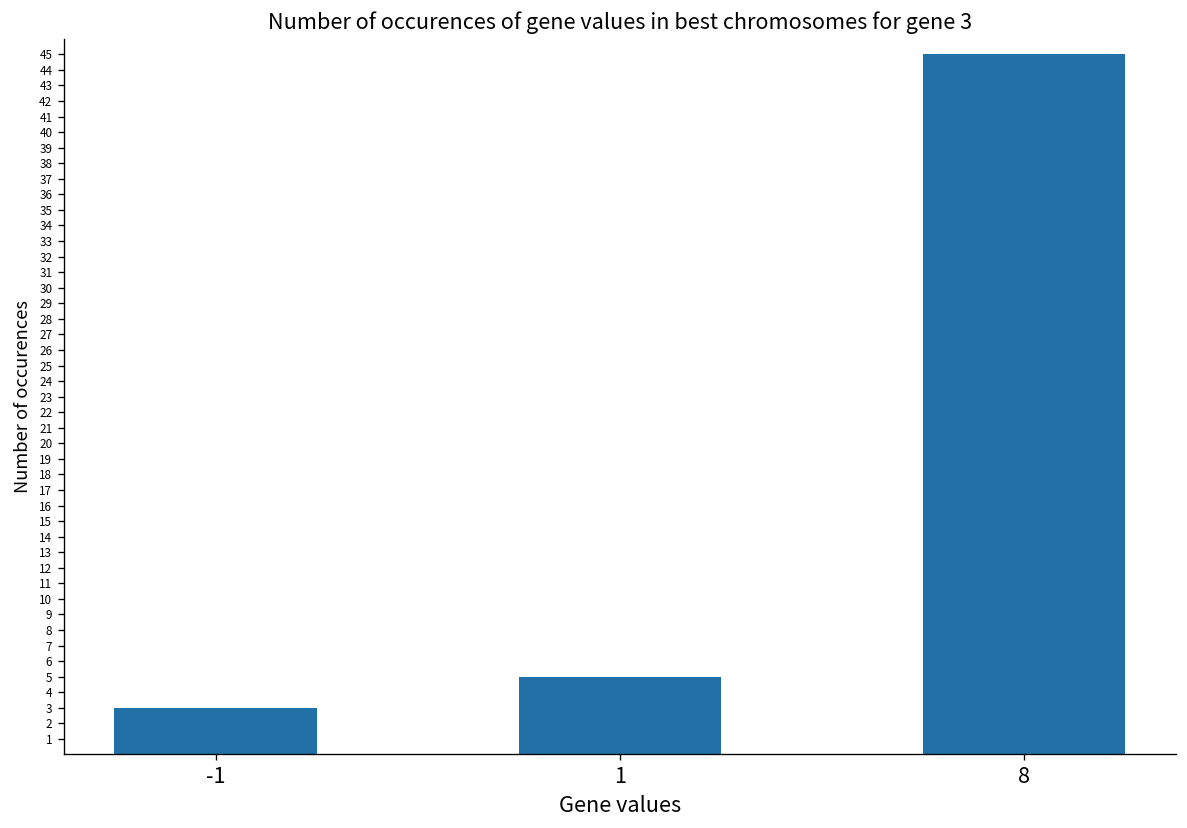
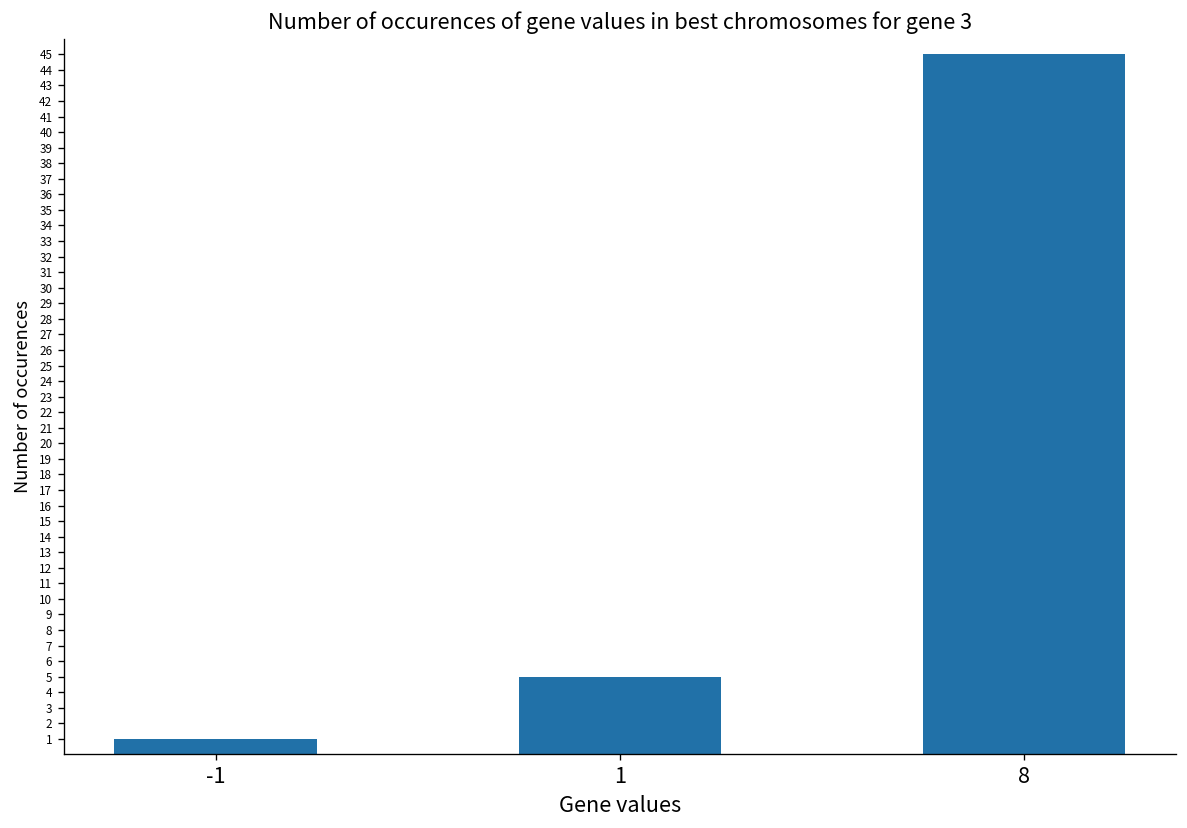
-1: 3 -> 1
